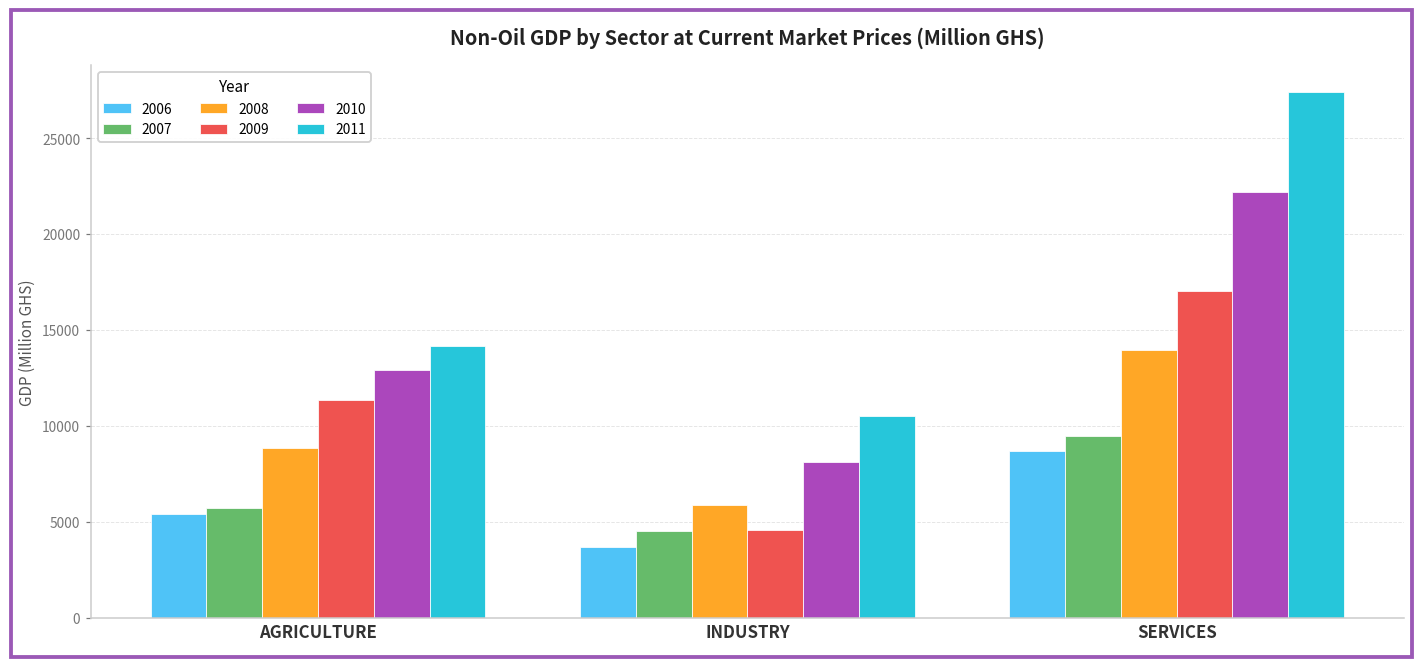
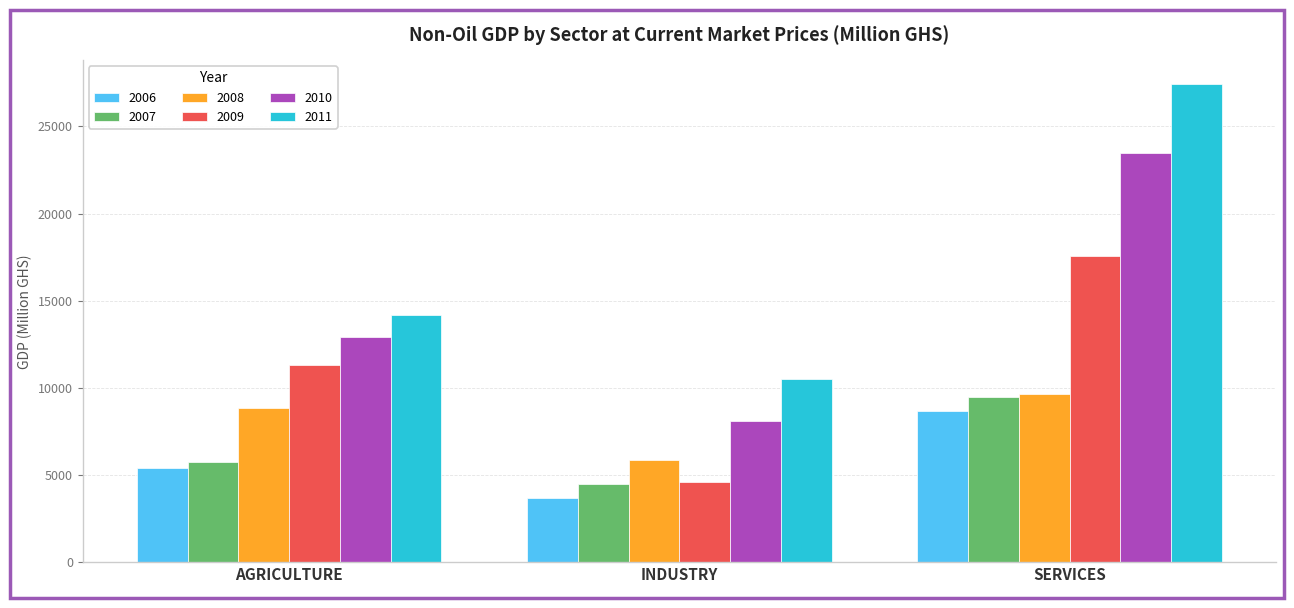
2008, SERVICES: 13900 -> 9600
2009, SERVICES: 17000 -> 17500
2010, SERVICES: 22200 -> 23500
